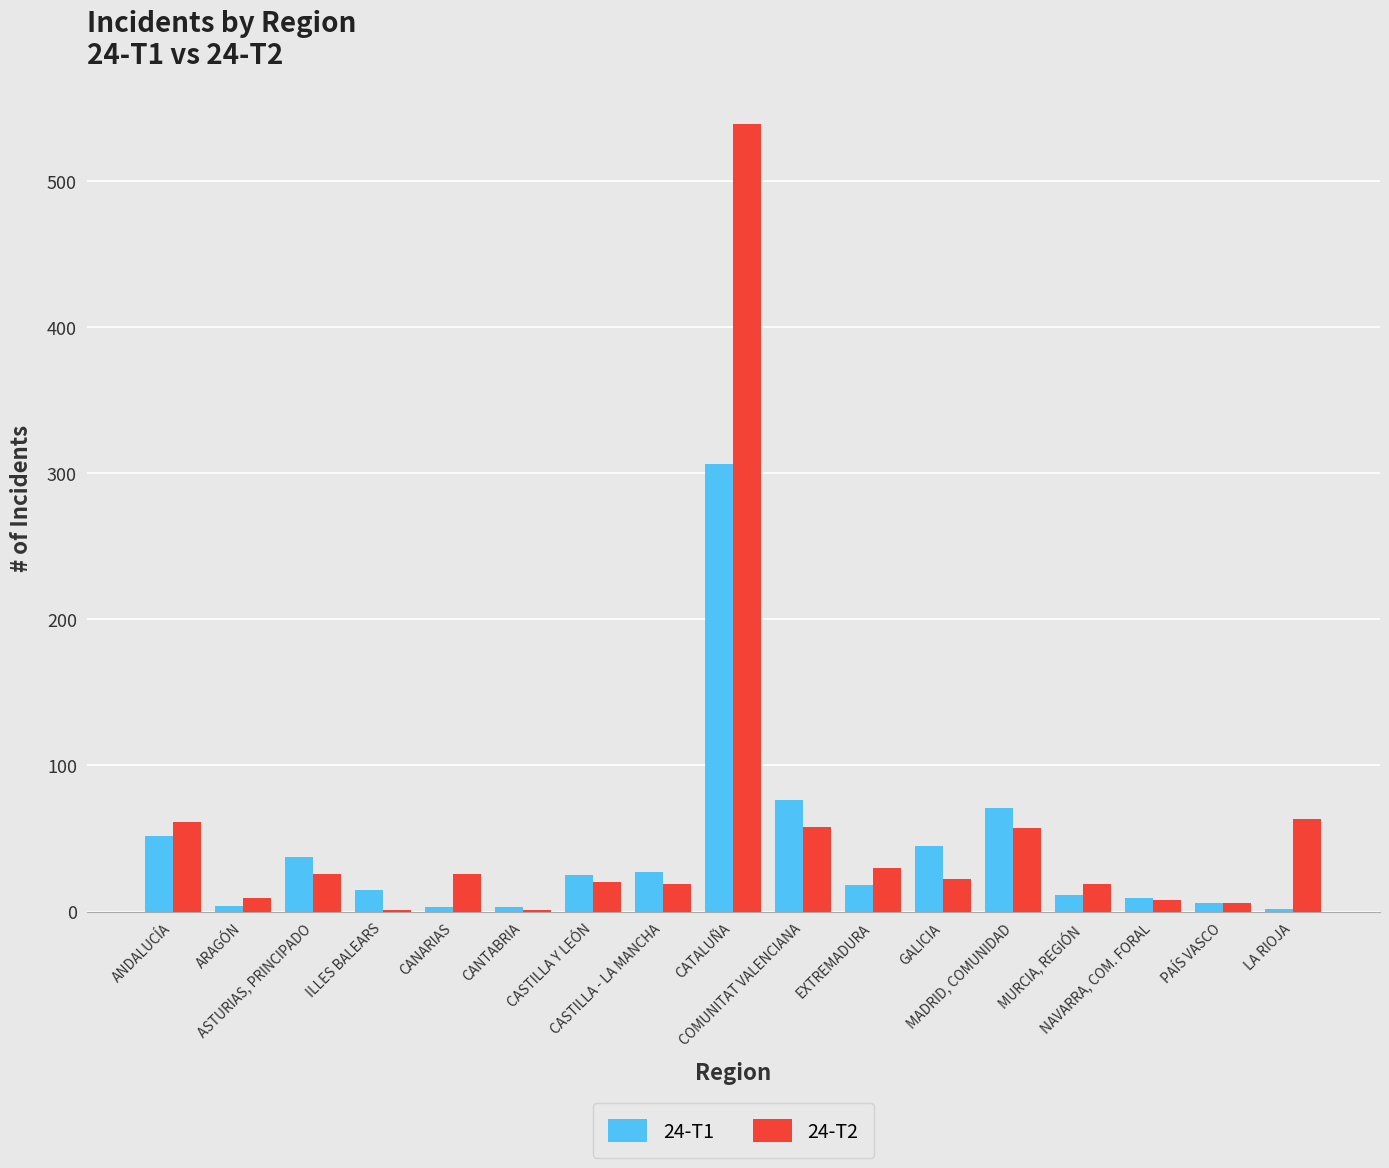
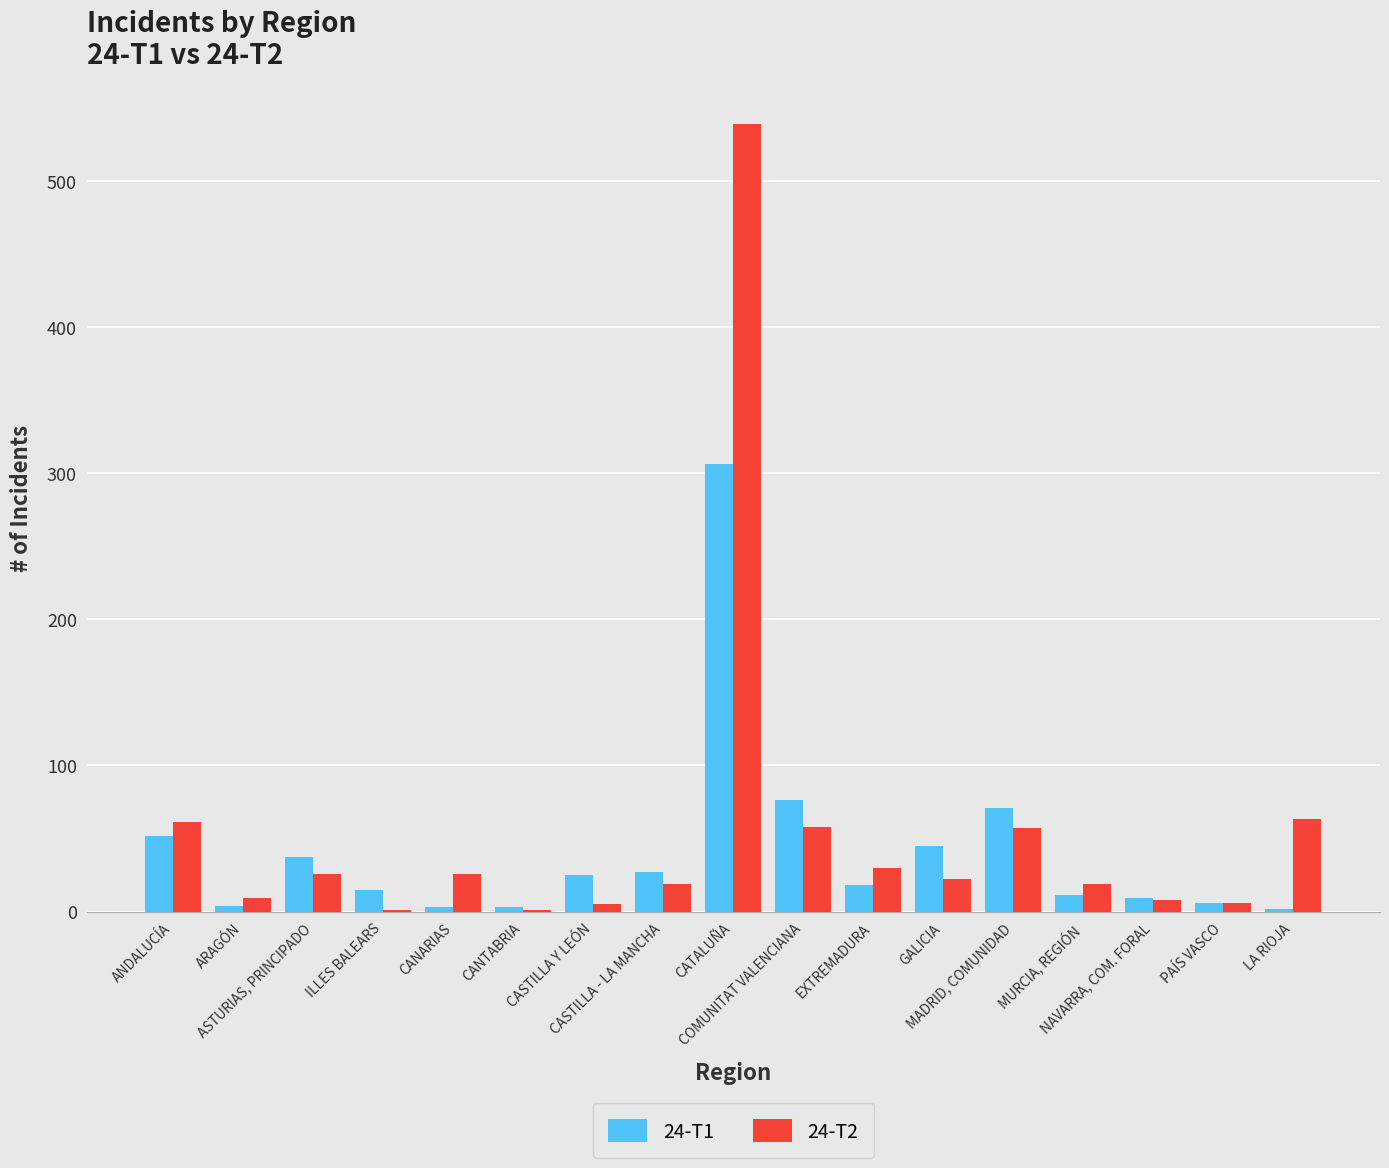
24-T2, CASTILLA Y LEÓN: 20 -> 5
